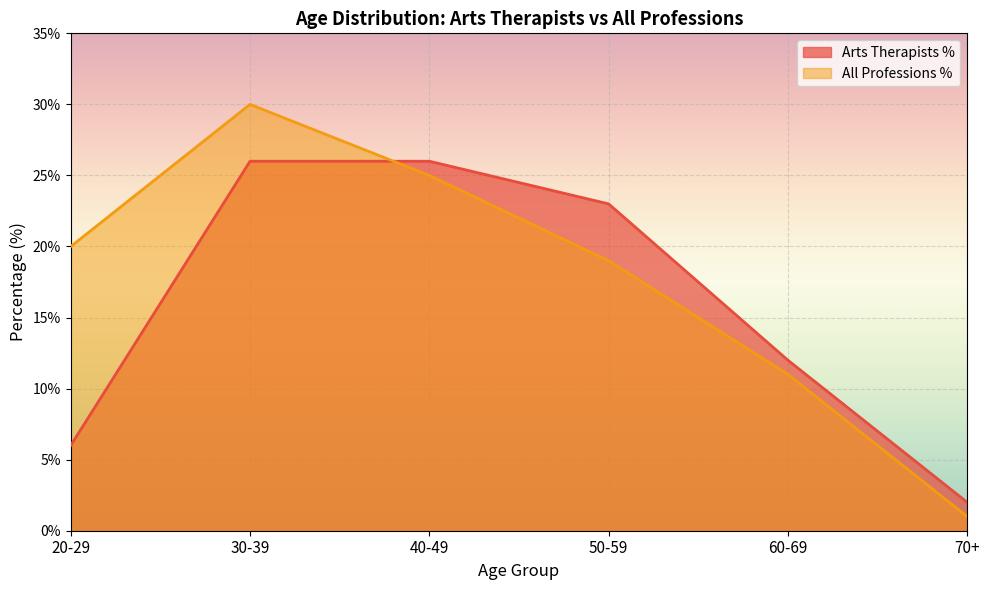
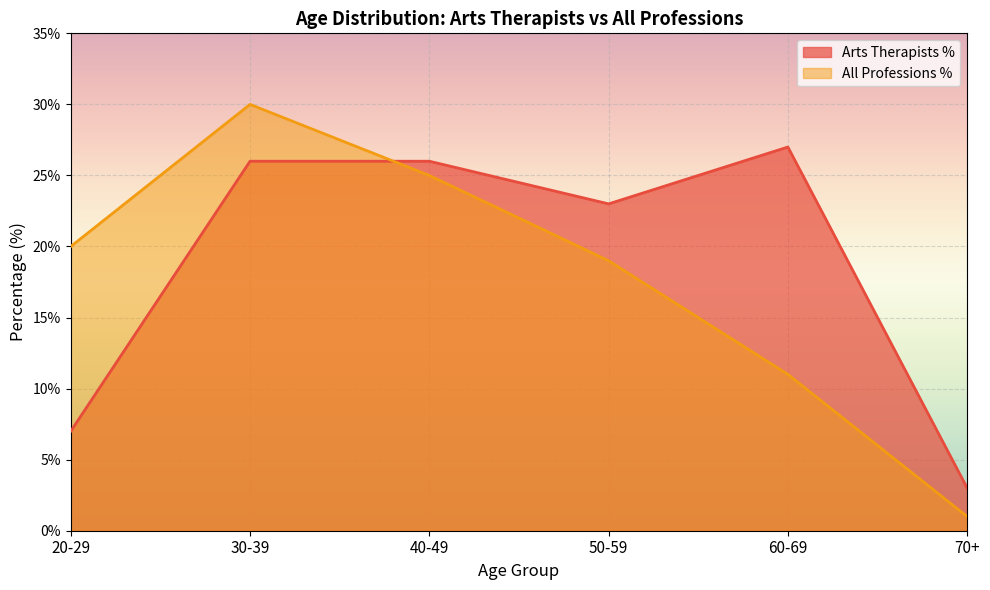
Arts Therapists %, 20-29: 6% -> 7%
Arts Therapists %, 60-69: 12% -> 27%
Arts Therapists %, 70+: 2% -> 3%
